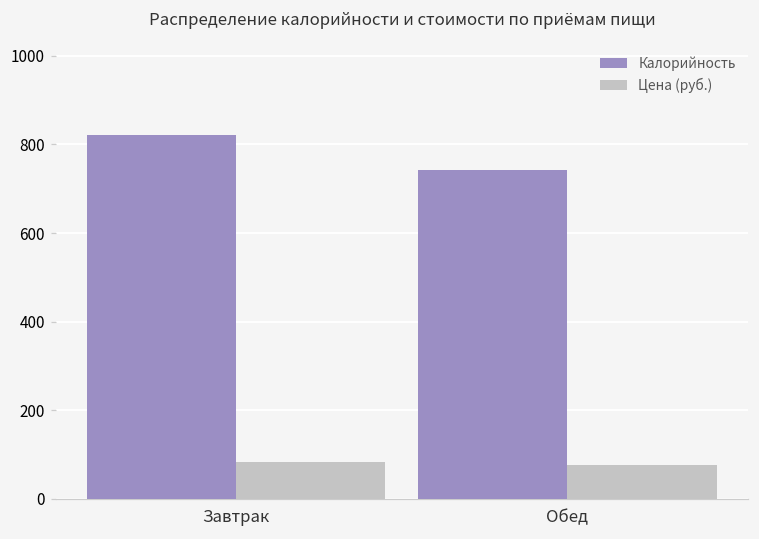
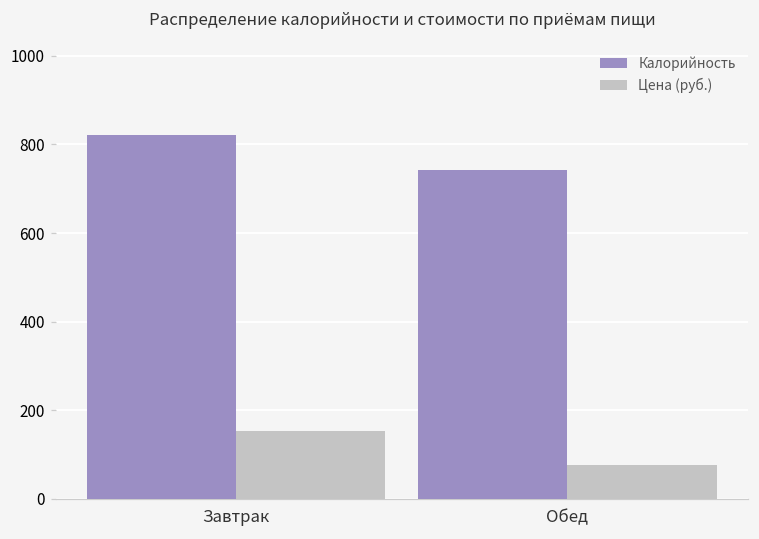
Цена (руб.), Завтрак: 80 -> 150
